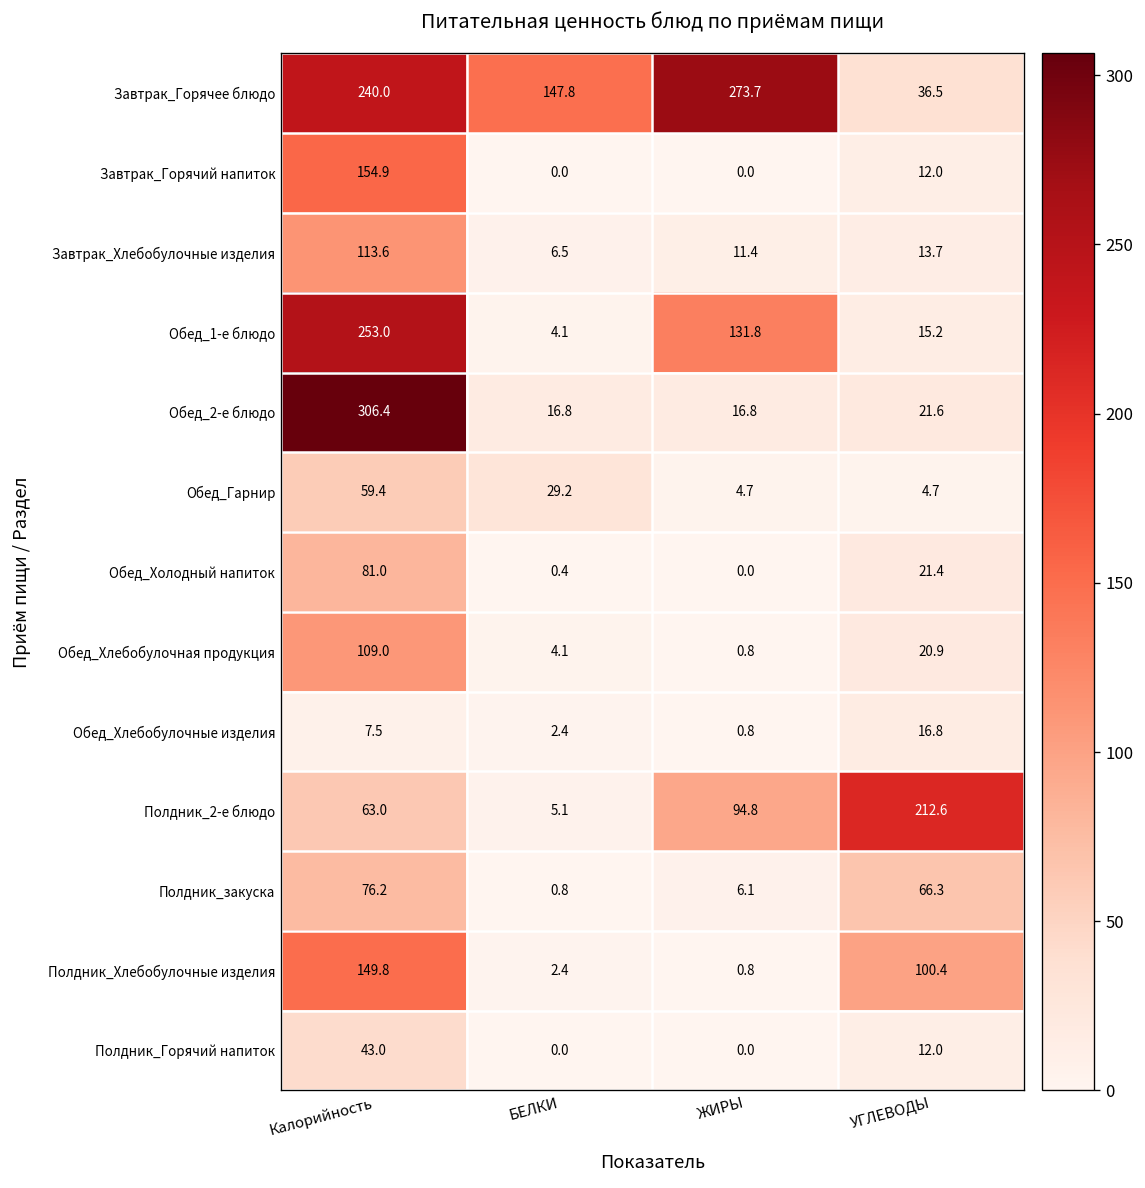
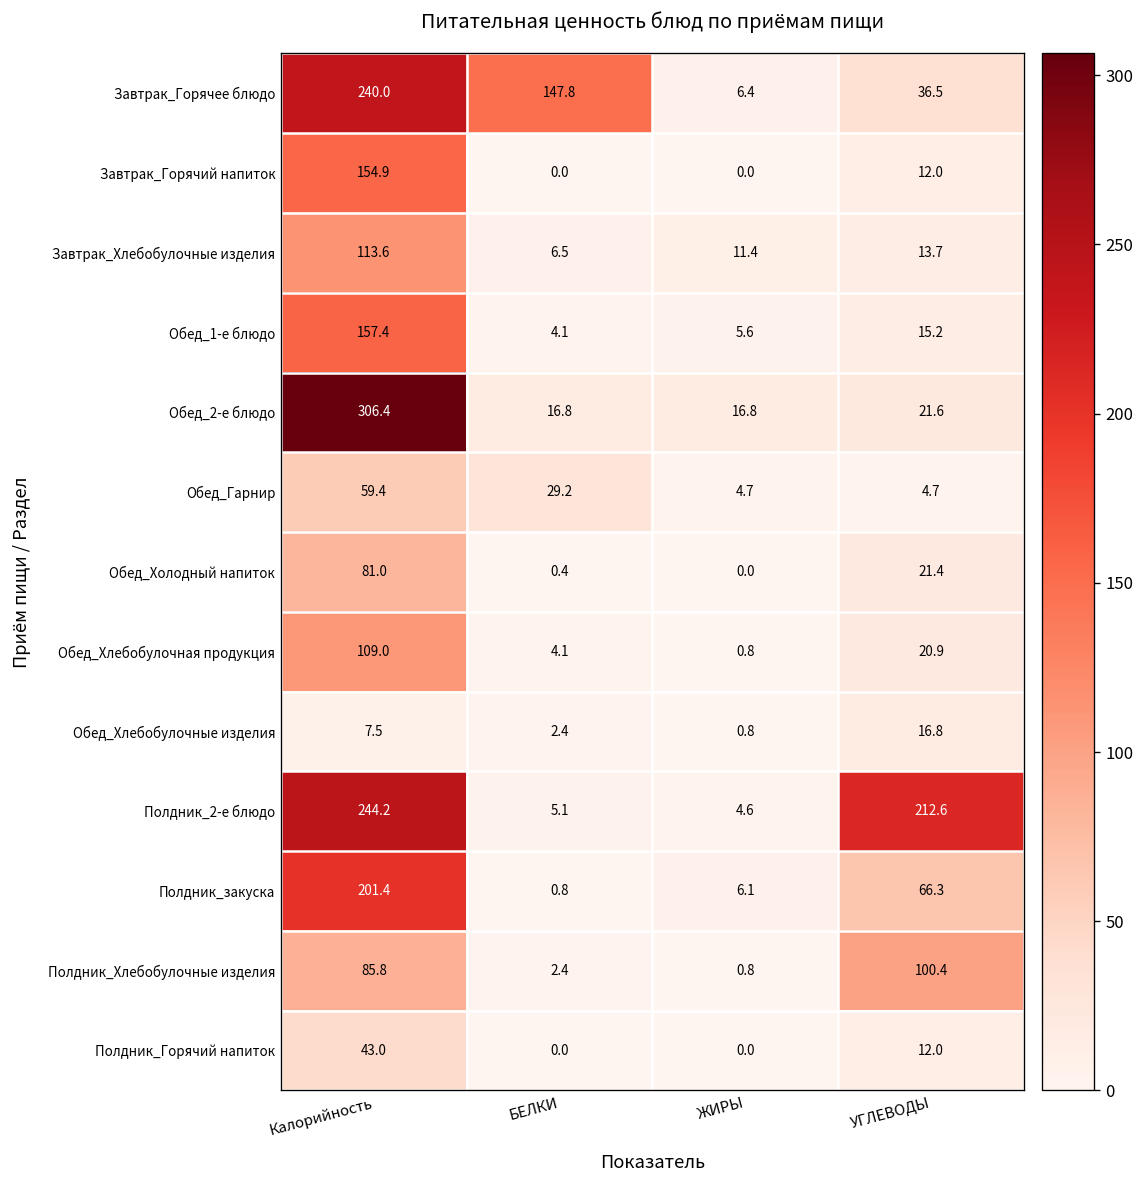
Завтрак_Горячее блюдо, ЖИРЫ: 273.7 -> 6.4
Обед_1-е блюдо, Калорийность: 253.0 -> 157.4
Обед_1-е блюдо, ЖИРЫ: 131.8 -> 5.6
Полдник_2-е блюдо, Калорийность: 63.0 -> 244.2
Полдник_2-е блюдо, ЖИРЫ: 94.8 -> 4.6
Полдник_закуска, Калорийность: 76.2 -> 201.4
Полдник_Хлебобулочные изделия, Калорийность: 149.8 -> 85.8
